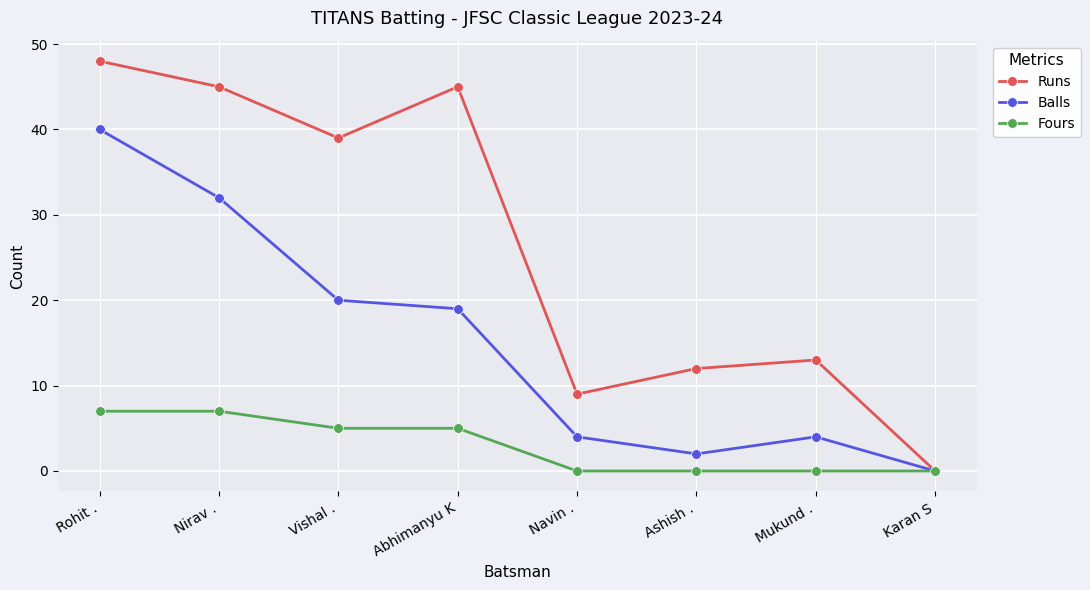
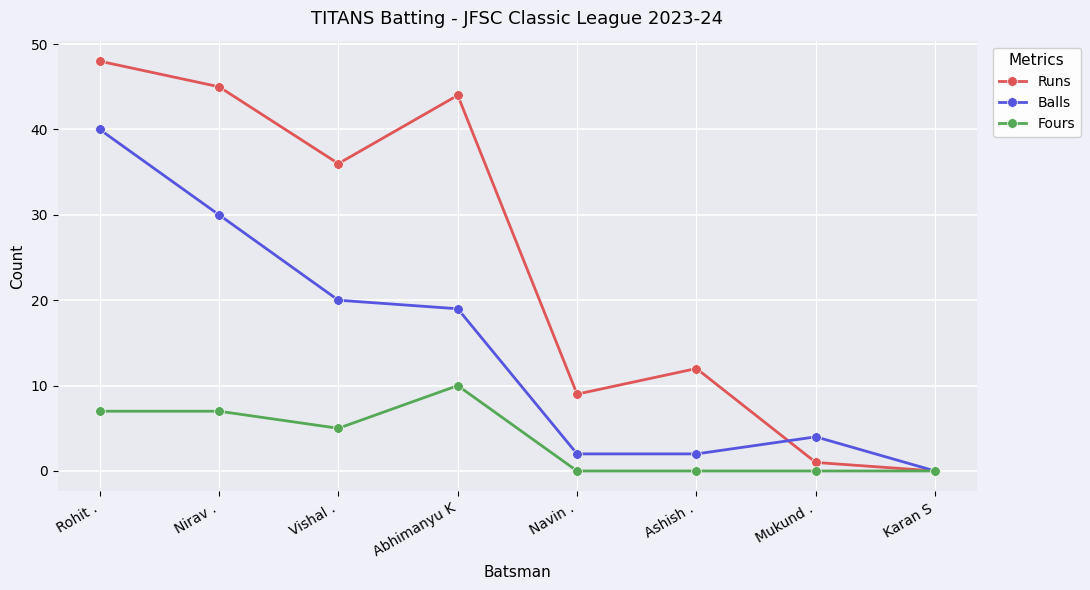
Balls, Nirav .: 32 -> 30
Runs, Vishal .: 39 -> 36
Runs, Abhimanyu K: 45 -> 44
Fours, Abhimanyu K: 5 -> 10
Balls, Navin .: 4 -> 2
Runs, Mukund .: 13 -> 1
